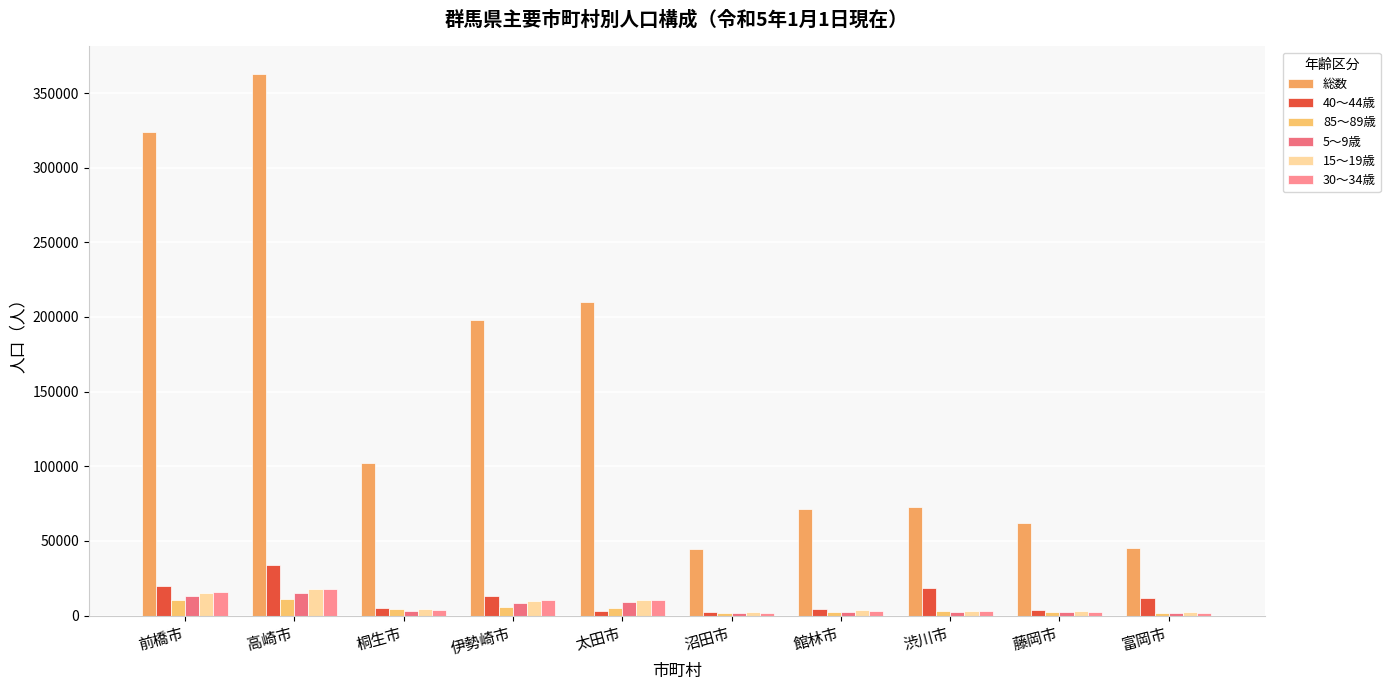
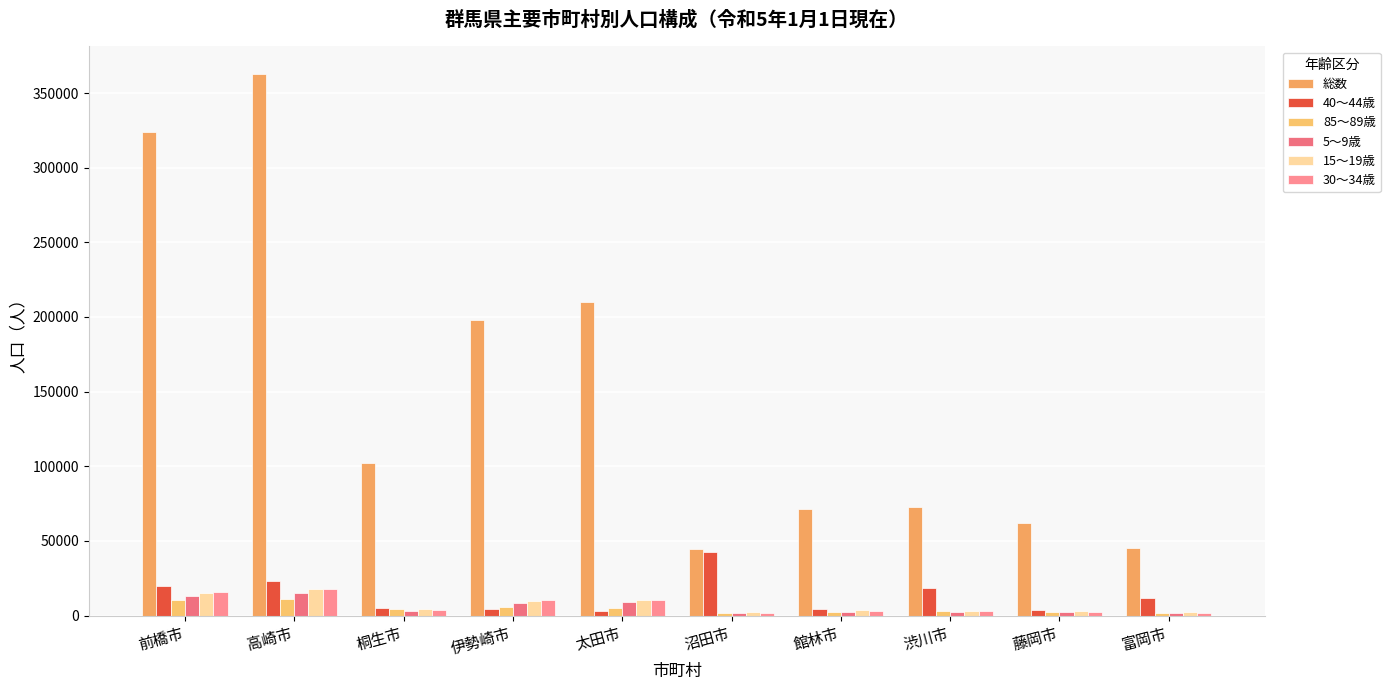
40～44歳, 高崎市: 34000 -> 23000
40～44歳, 伊勢崎市: 13000 -> 4000
40～44歳, 沼田市: 2000 -> 42000
